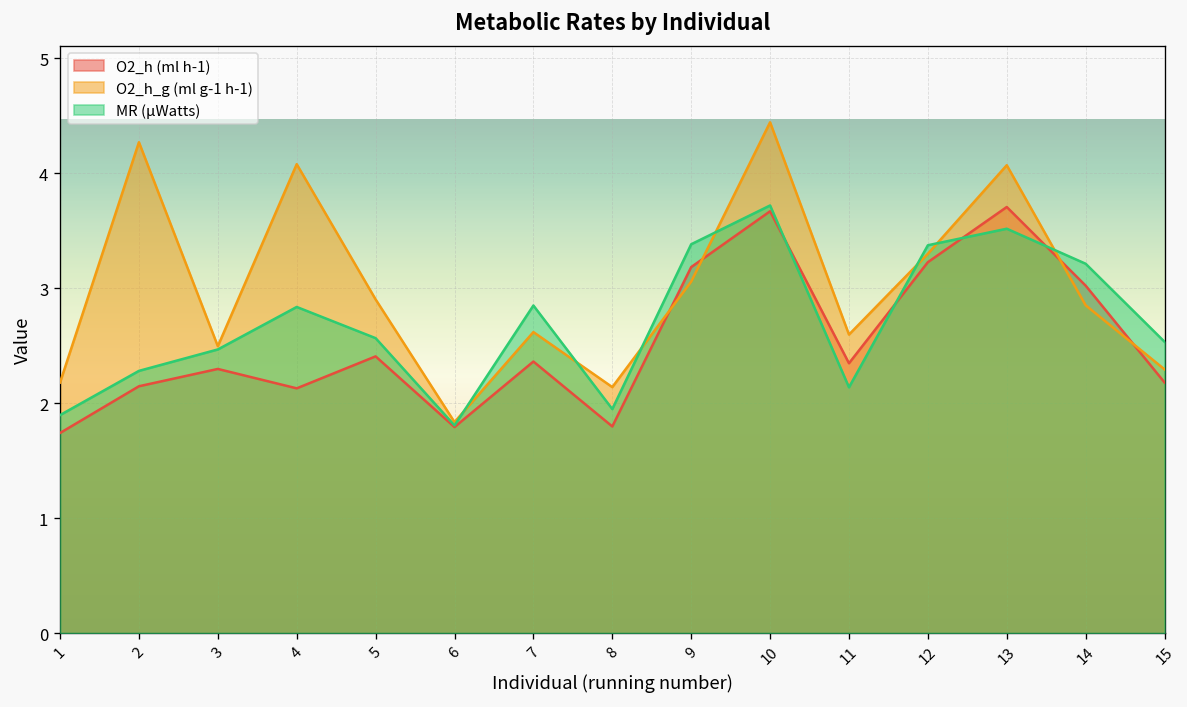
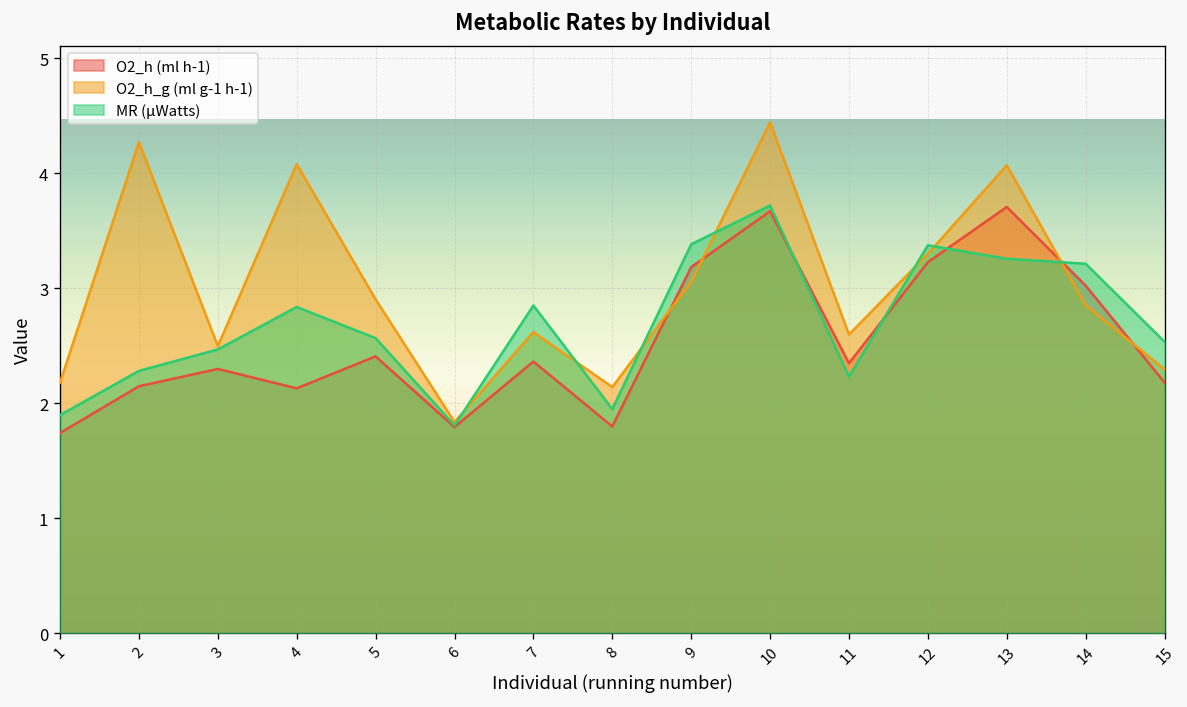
MR (µWatts), 11: 2.1 -> 2.2
MR (µWatts), 13: 3.5 -> 3.3
